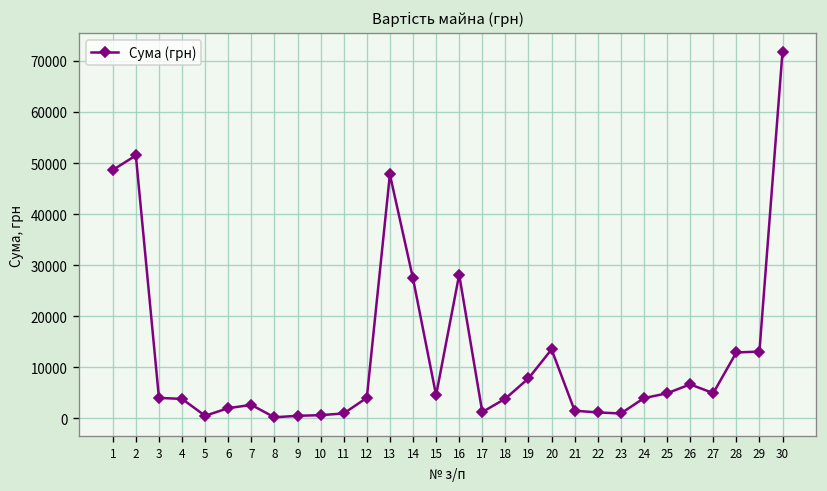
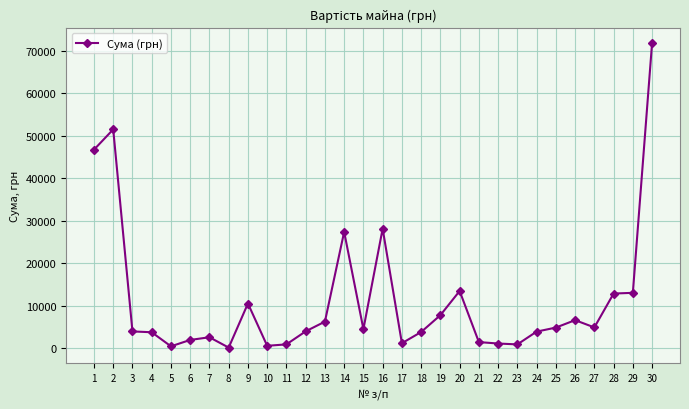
1: 49000 -> 47000
9: 1000 -> 11000
13: 48000 -> 6000
